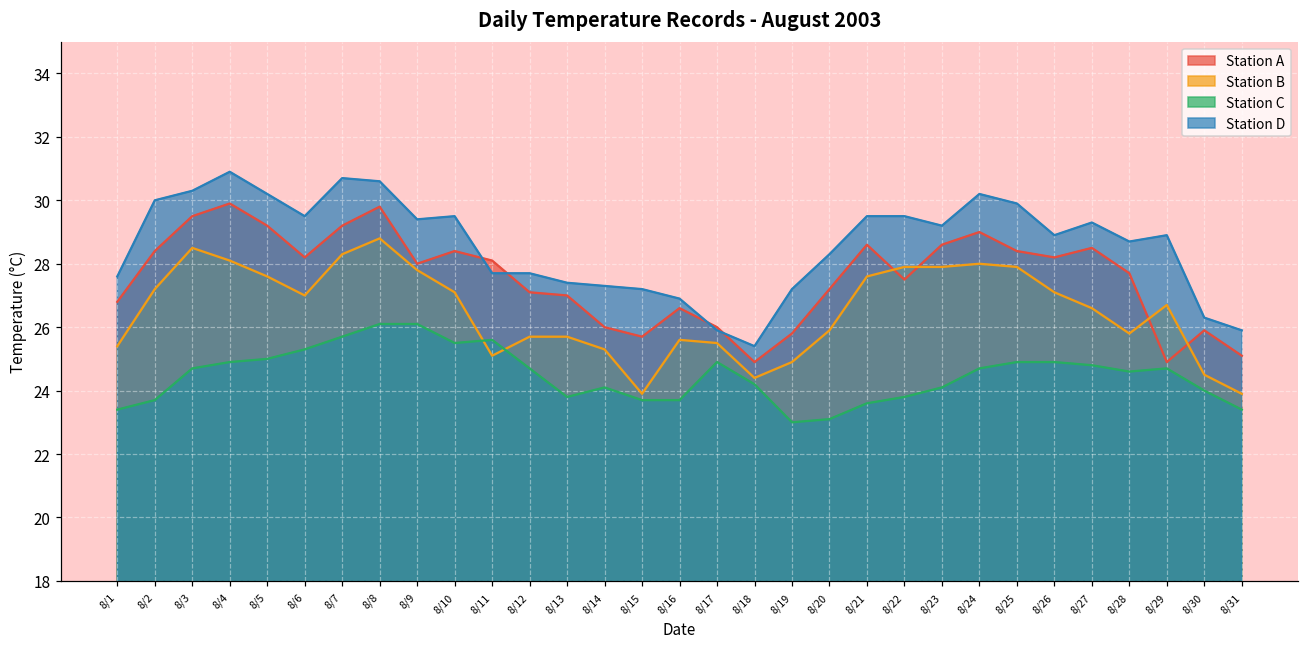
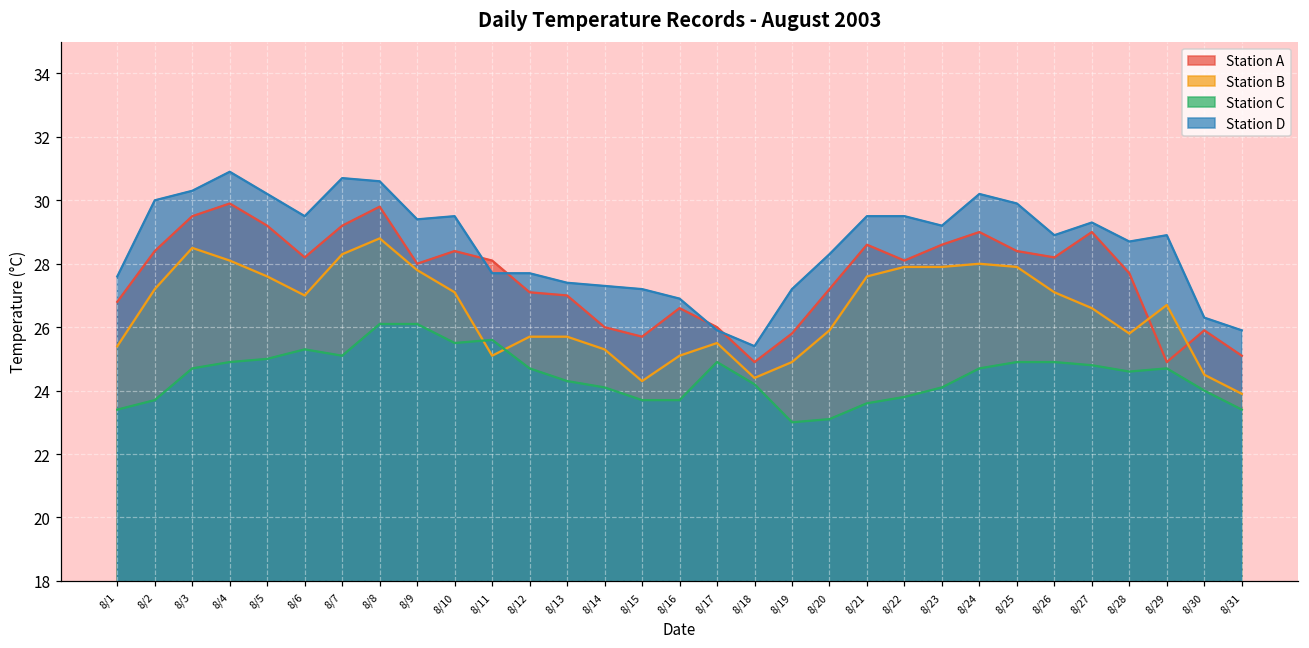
Station C, 8/7: 25.7 -> 25.1
Station C, 8/13: 23.8 -> 24.3
Station B, 8/15: 23.9 -> 24.3
Station B, 8/16: 25.6 -> 25.1
Station A, 8/22: 27.5 -> 28.1
Station A, 8/27: 28.5 -> 29.0
